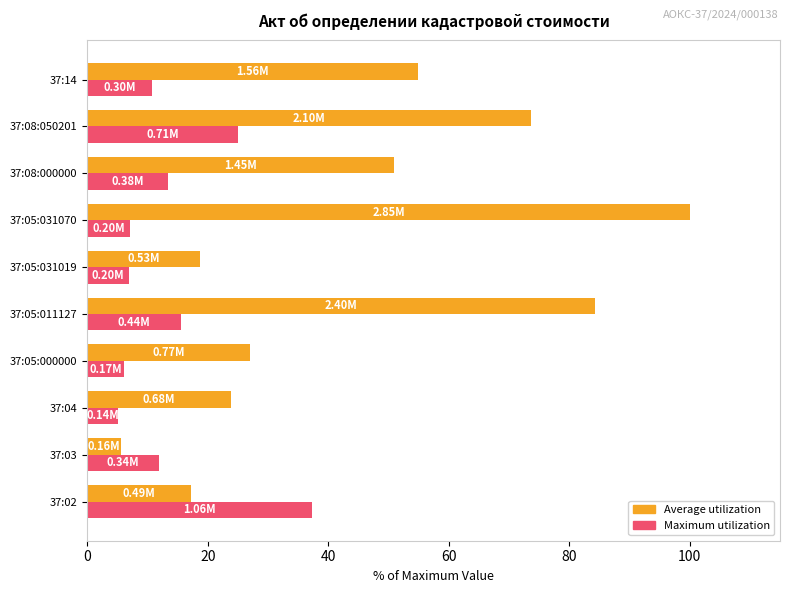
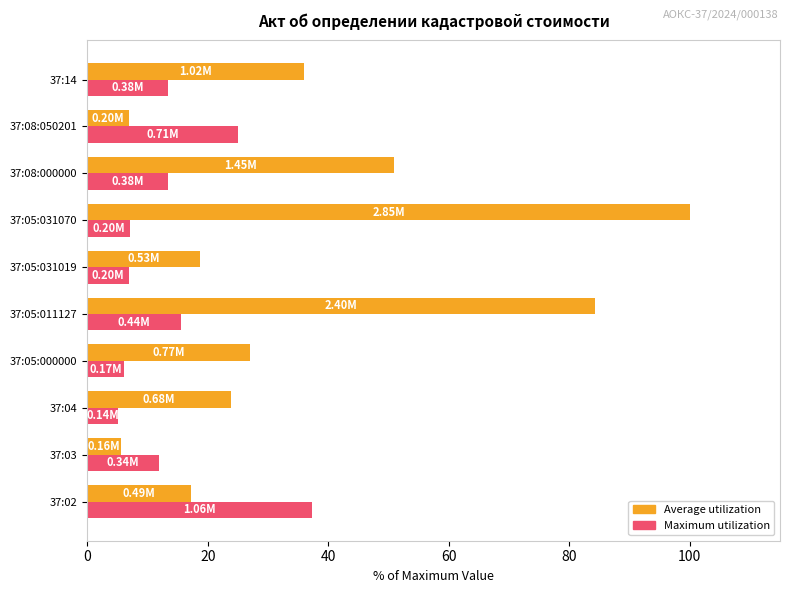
Average utilization, 37:14: 1.56M -> 1.02M
Maximum utilization, 37:14: 0.30M -> 0.38M
Average utilization, 37:08:050201: 2.10M -> 0.20M
